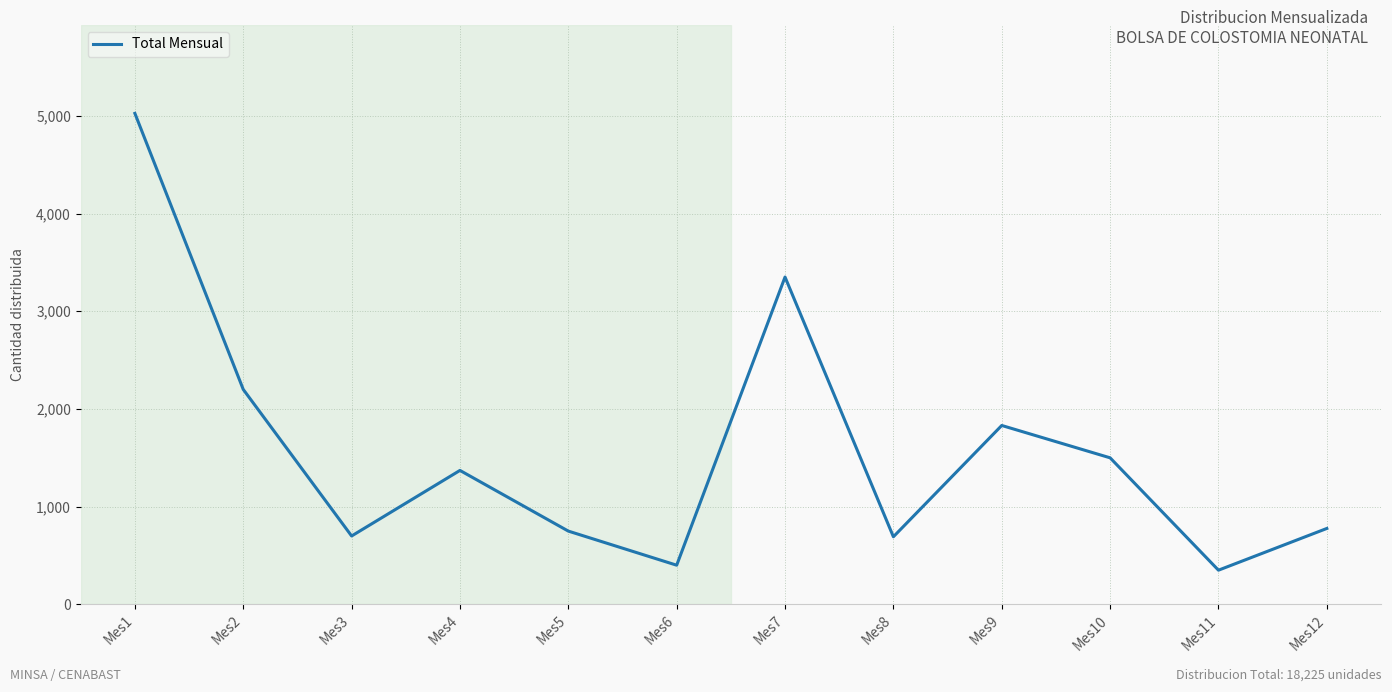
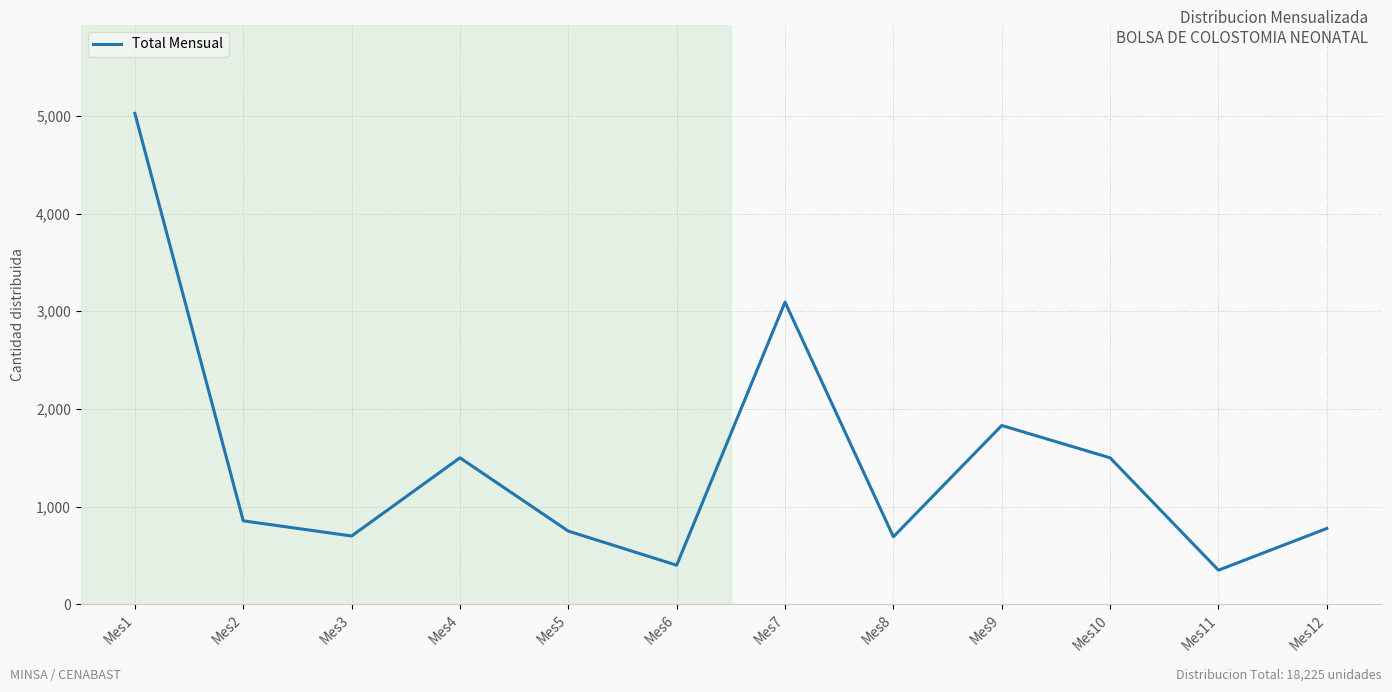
Mes2: 2,200 -> 900
Mes4: 1,400 -> 1,500
Mes7: 3,400 -> 3,100
